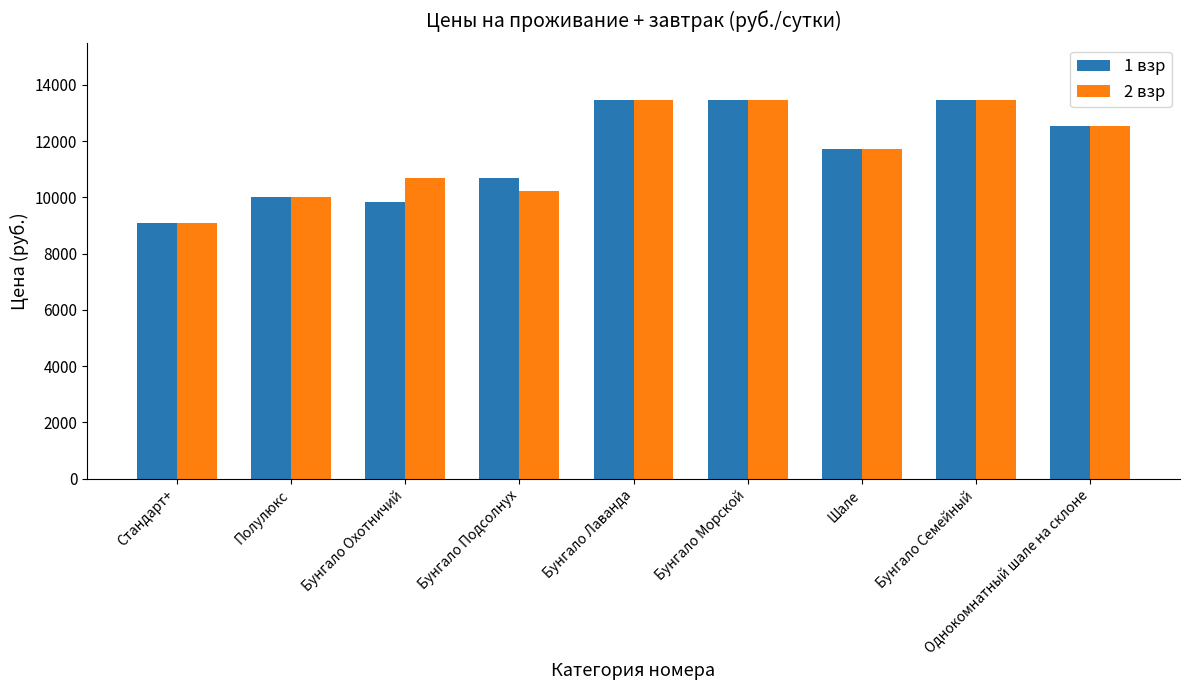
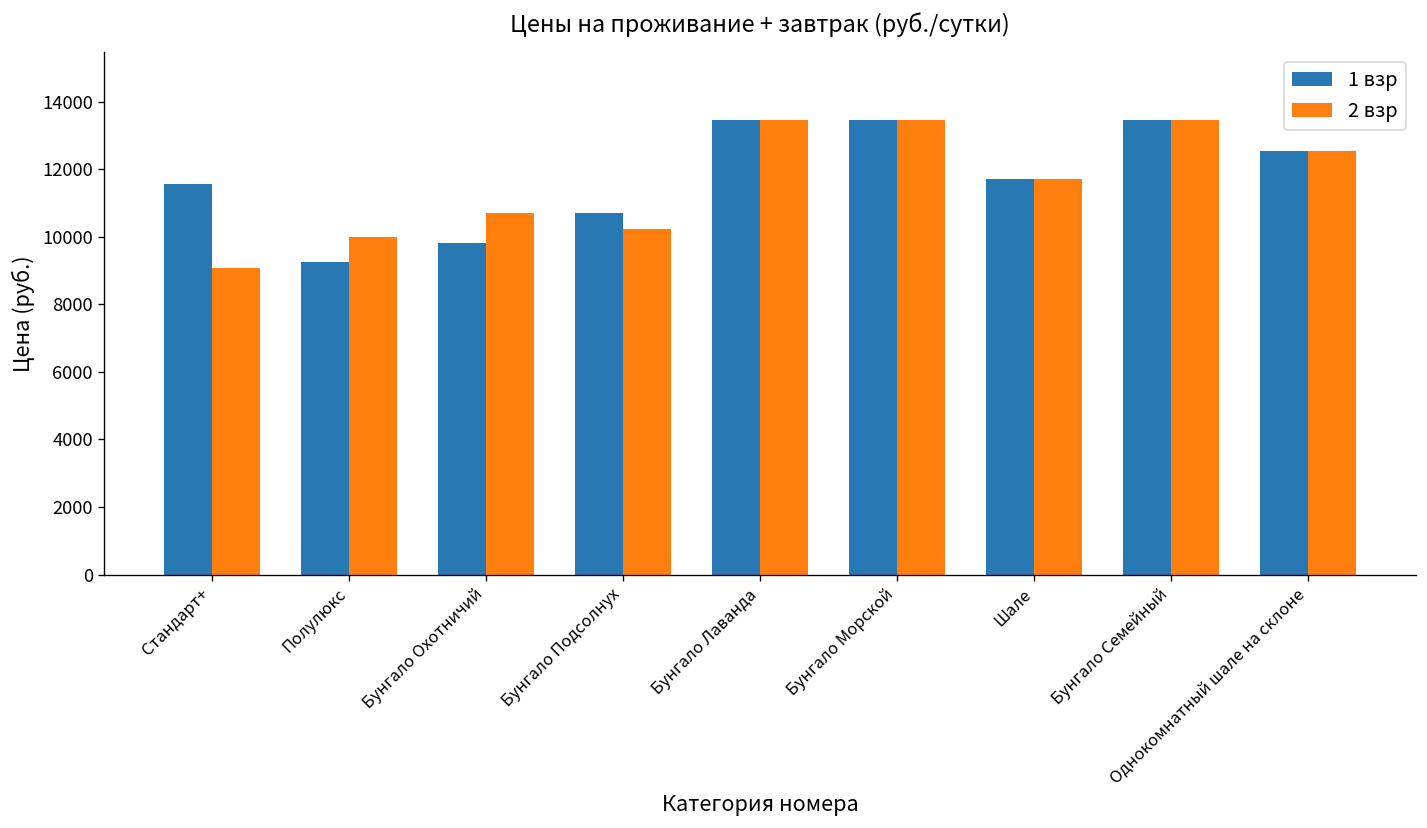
1 взр, Стандарт+: 9100 -> 11600
1 взр, Полулюкс: 10000 -> 9300
